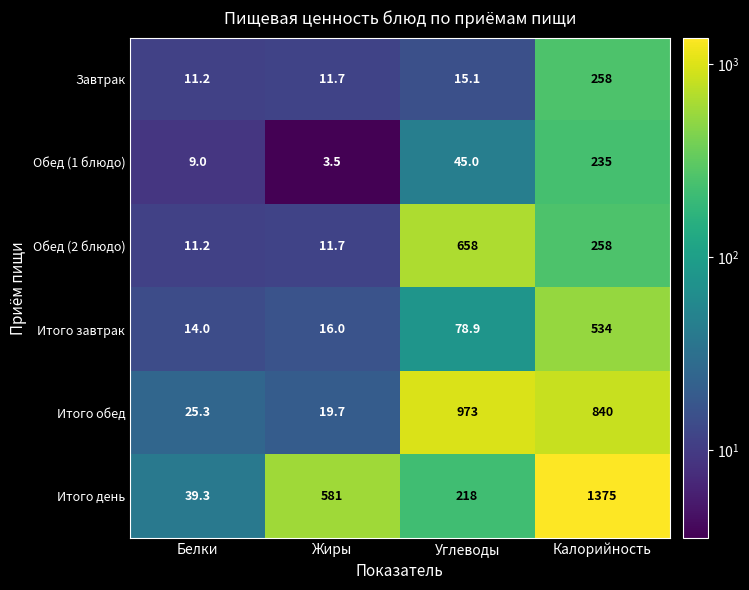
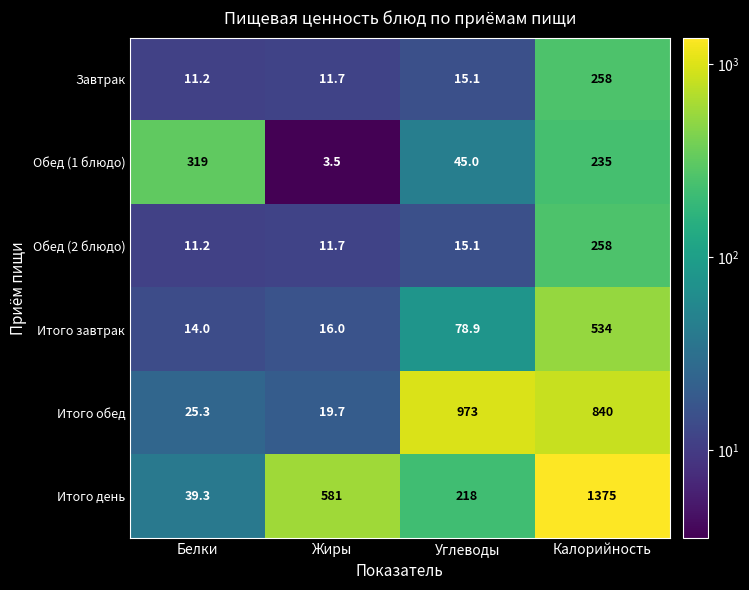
Обед (1 блюдо), Белки: 9.0 -> 319
Обед (2 блюдо), Углеводы: 658 -> 15.1
